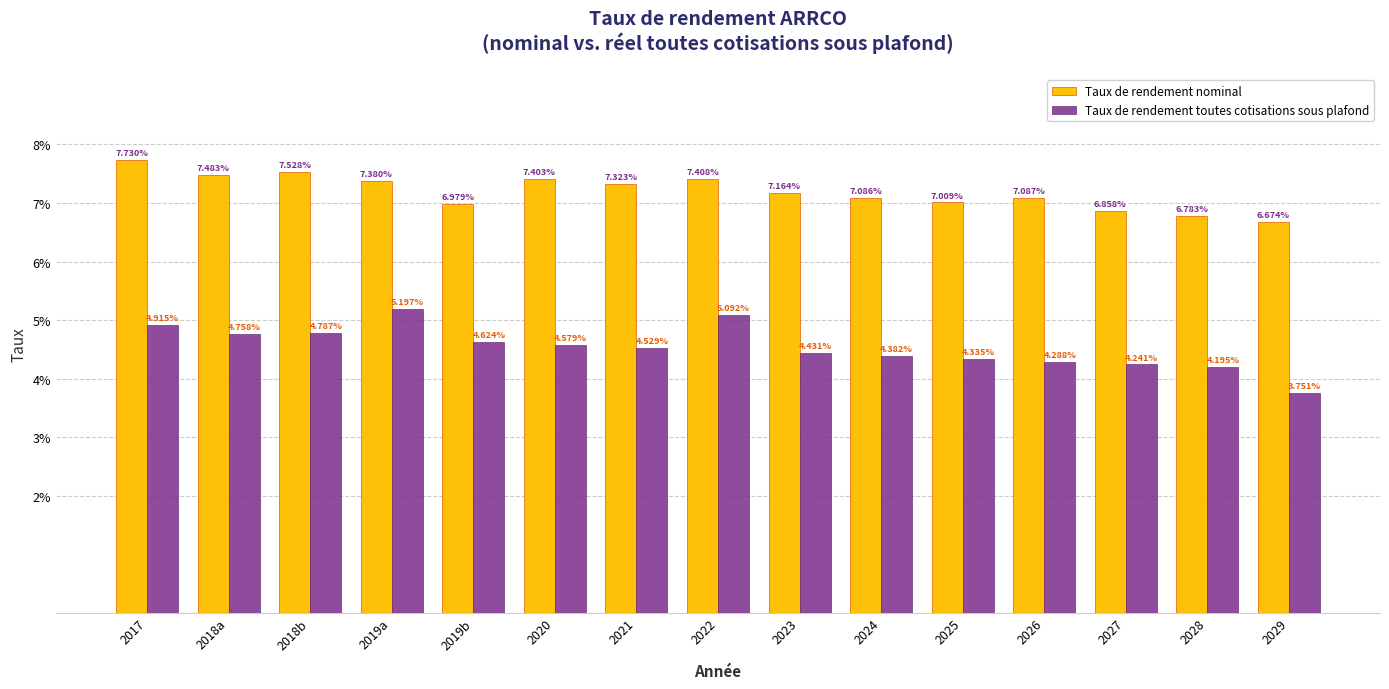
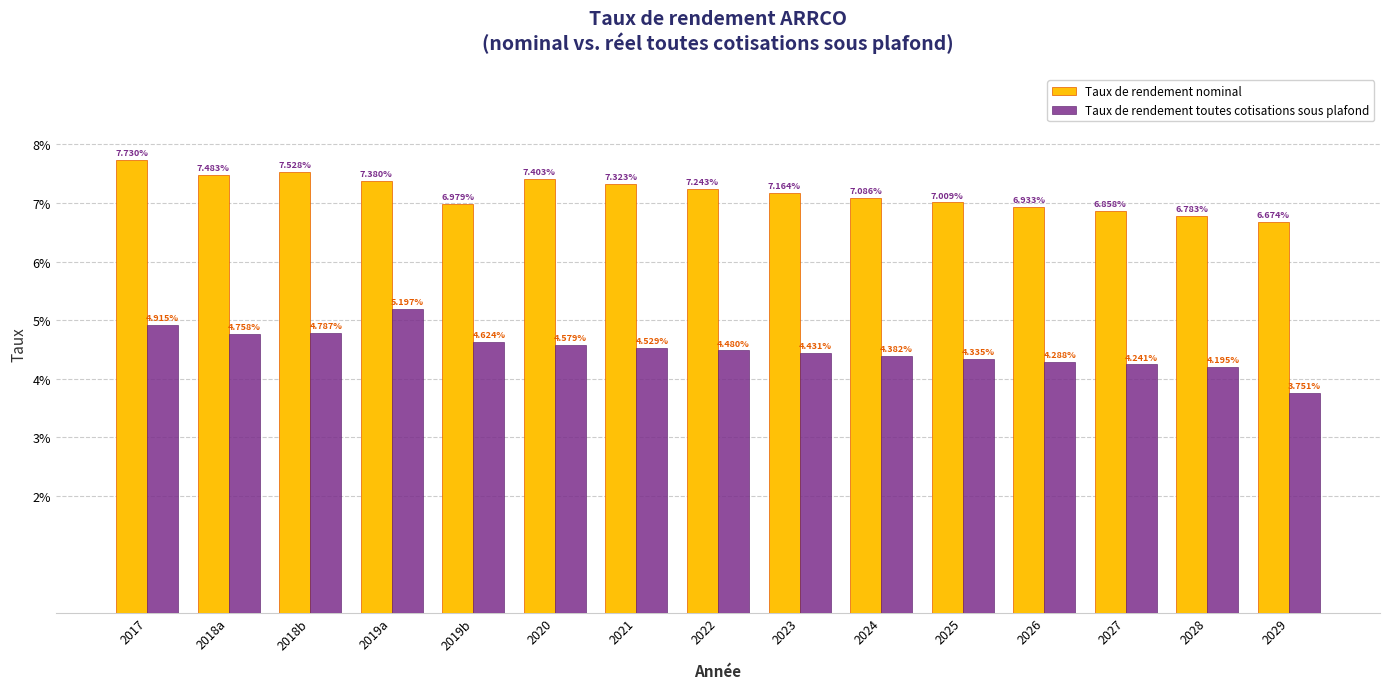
Taux de rendement nominal, 2022: 7.408% -> 7.243%
Taux de rendement toutes cotisations sous plafond, 2022: 5.092% -> 4.480%
Taux de rendement nominal, 2026: 7.087% -> 6.933%
